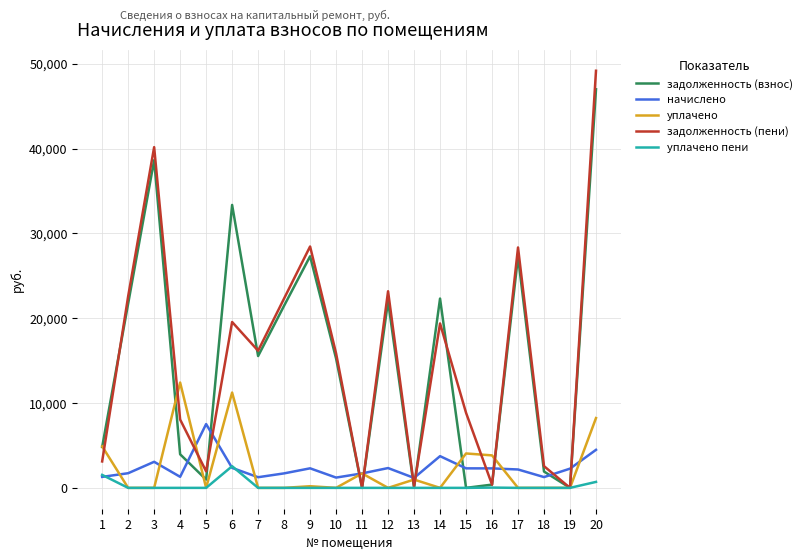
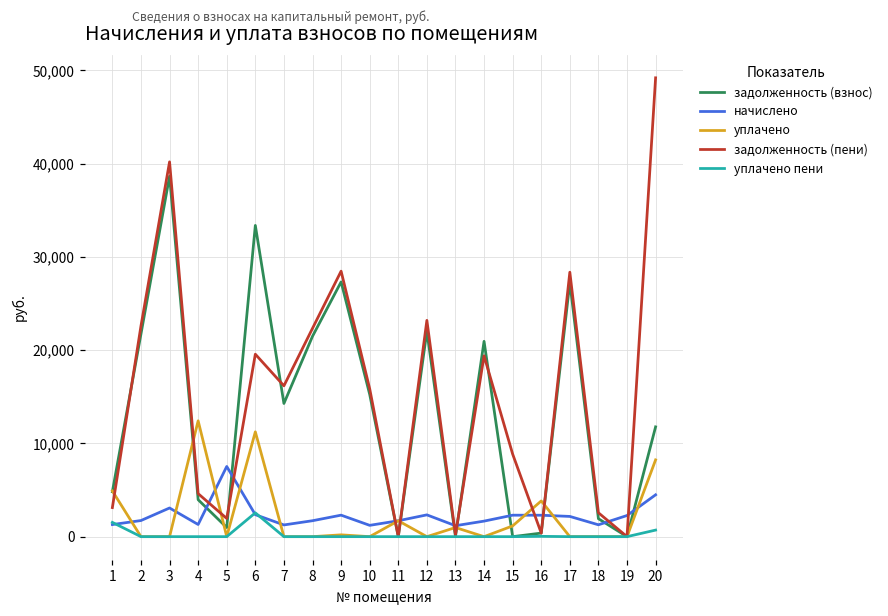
задолженность (пени), 4: 8,000 -> 5,000
задолженность (взнос), 7: 16,000 -> 14,000
задолженность (взнос), 14: 22,000 -> 21,000
начислено, 14: 4,000 -> 2,000
уплачено, 15: 4,000 -> 1,000
задолженность (взнос), 20: 47,000 -> 12,000
